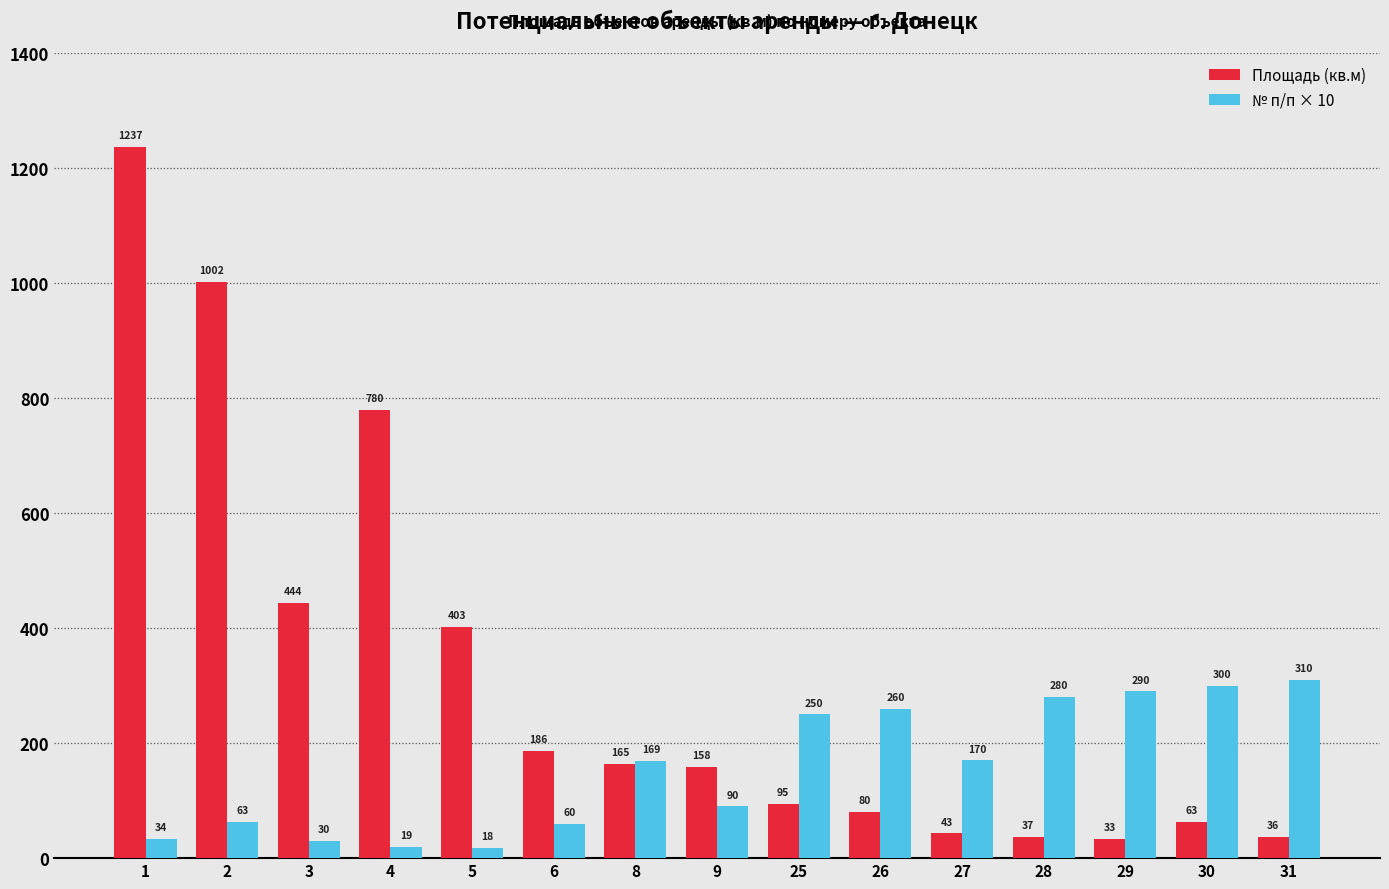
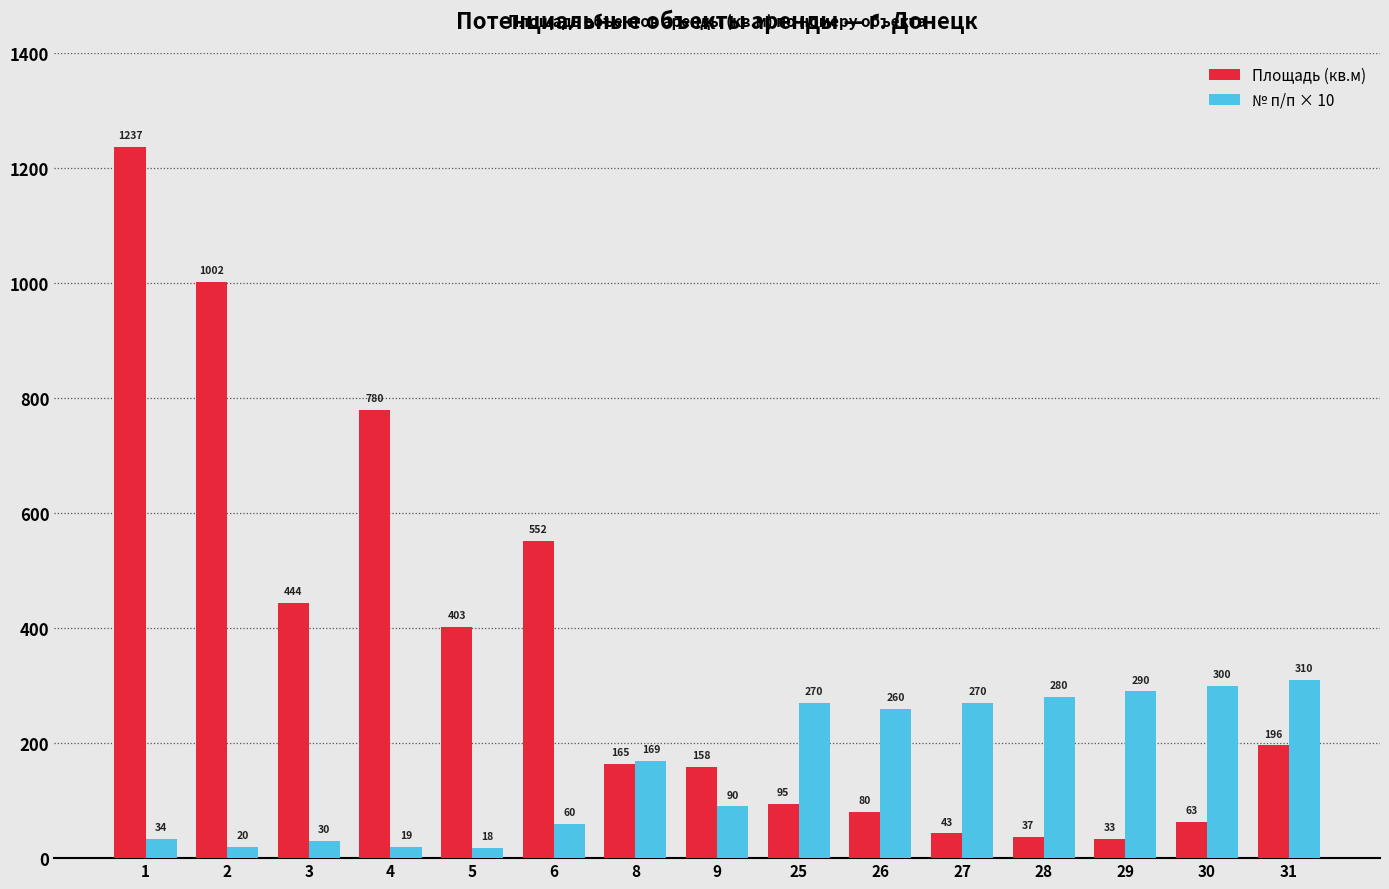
№ п/п × 10, 2: 63 -> 20
Площадь (кв.м), 6: 186 -> 552
№ п/п × 10, 25: 250 -> 270
№ п/п × 10, 27: 170 -> 270
Площадь (кв.м), 31: 36 -> 196
